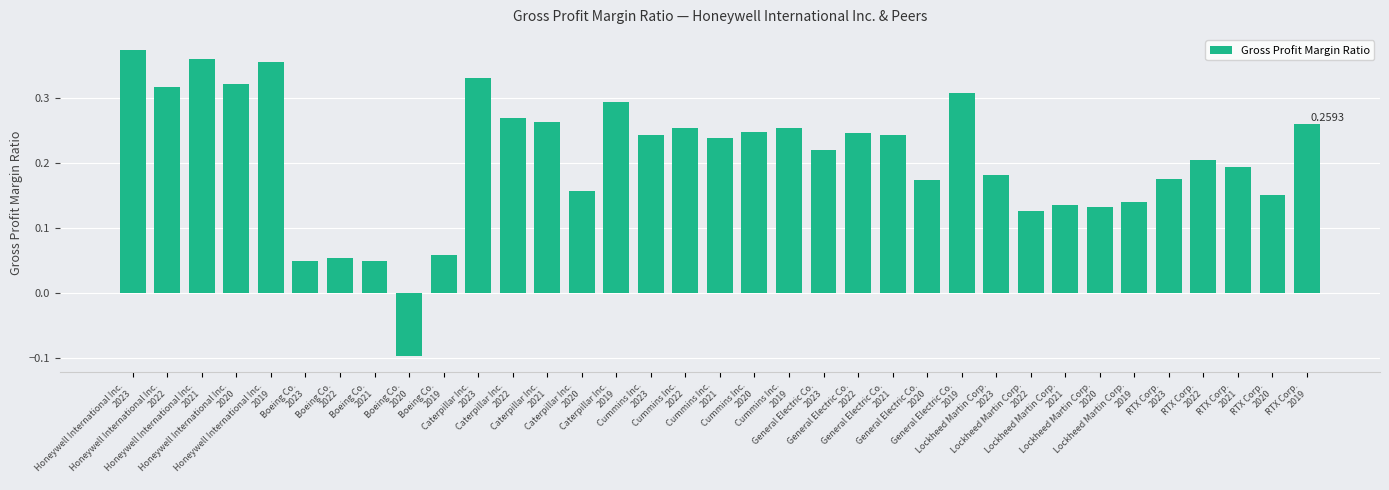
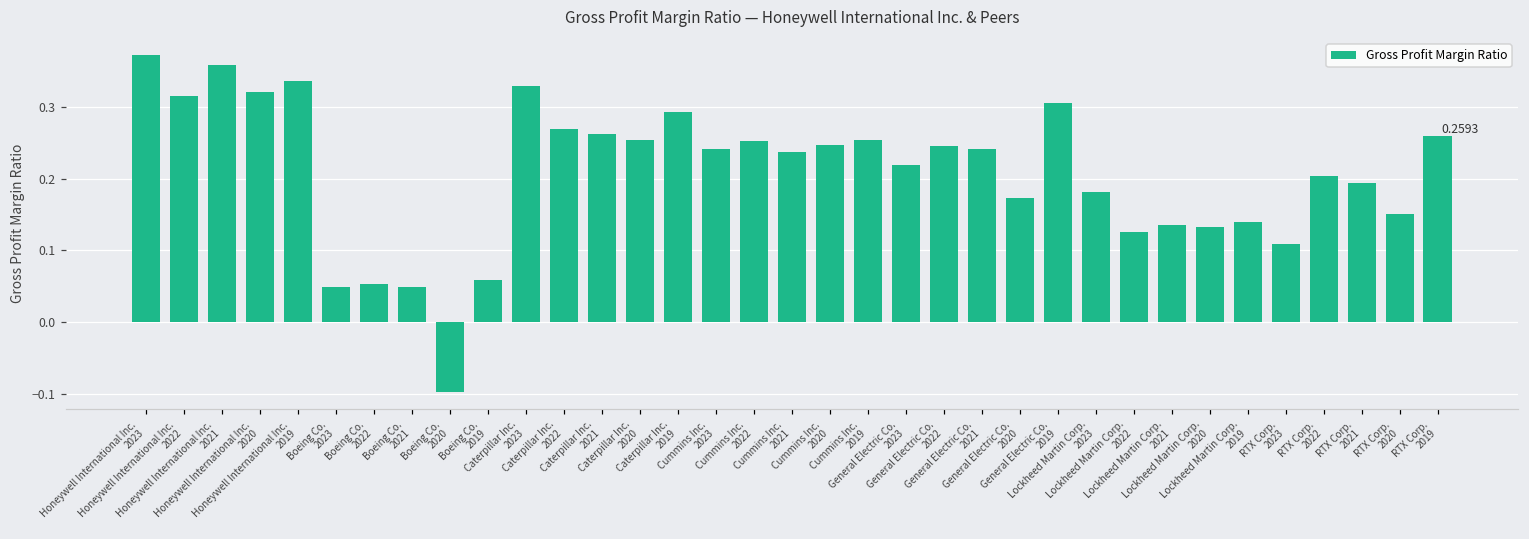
Honeywell International Inc. 2019: 0.36 -> 0.34
Caterpillar Inc. 2020: 0.16 -> 0.25
RTX Corp. 2023: 0.18 -> 0.11
